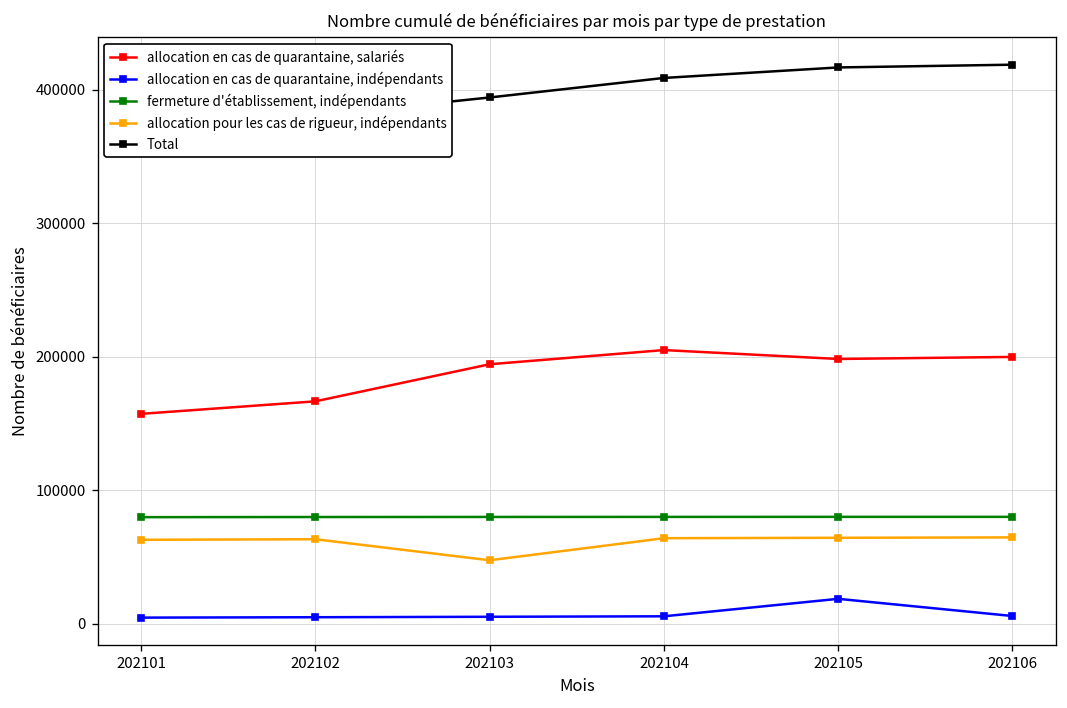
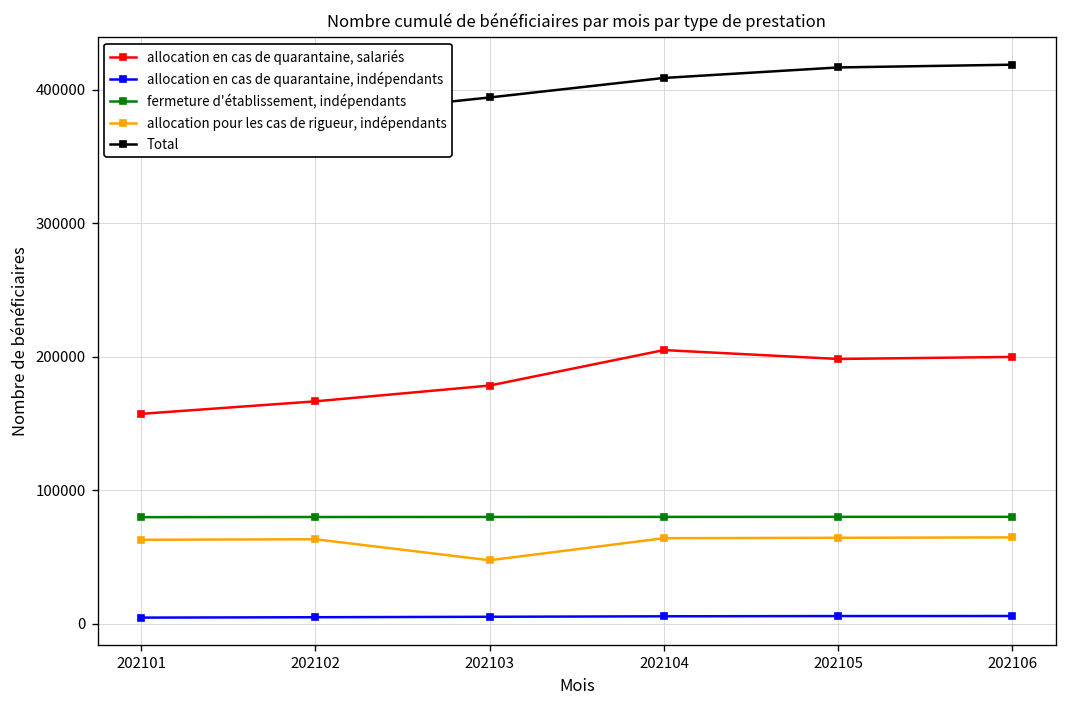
allocation en cas de quarantaine, salariés, 202103: 194000 -> 178000
allocation en cas de quarantaine, indépendants, 202105: 18000 -> 6000
